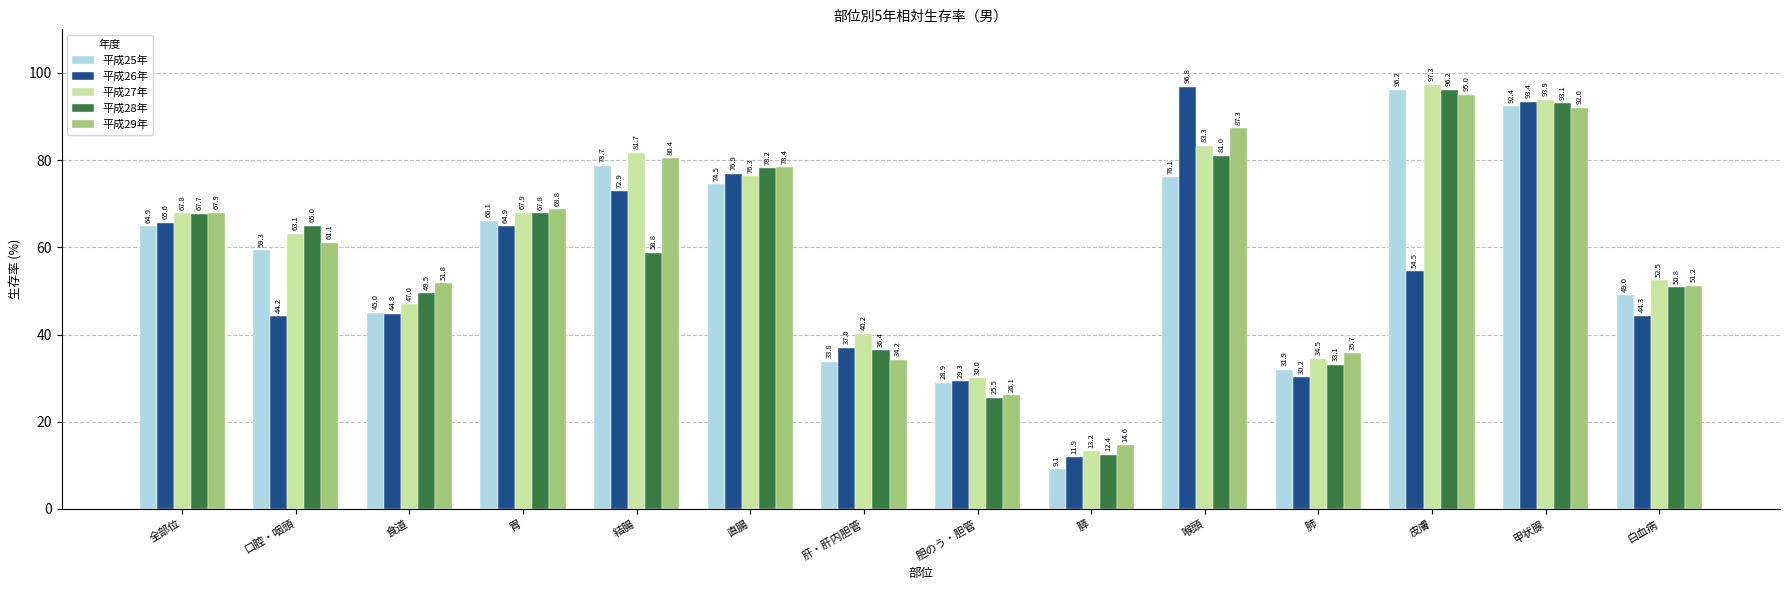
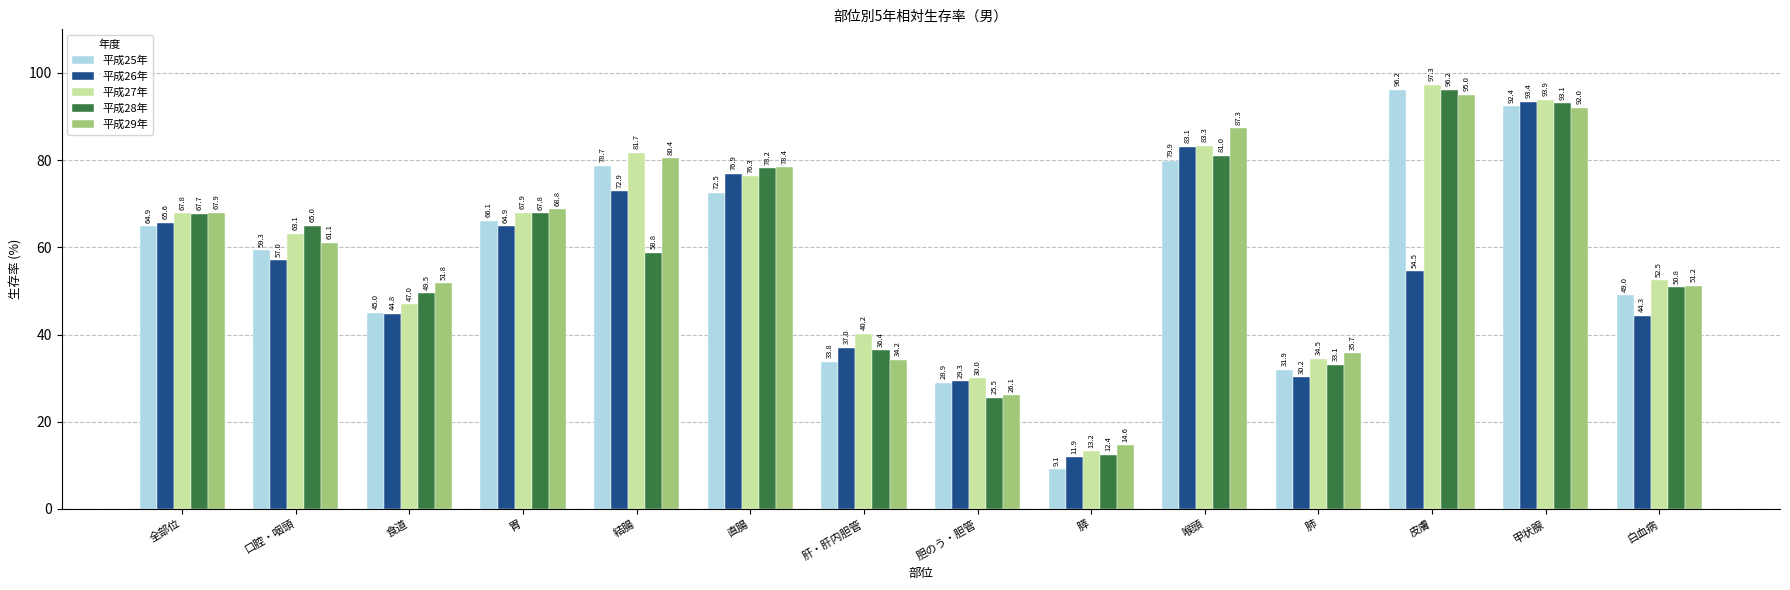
平成26年, 口腔・咽頭: 44.2 -> 57.0
平成25年, 直腸: 74.5 -> 72.5
平成25年, 喉頭: 76.1 -> 79.9
平成26年, 喉頭: 96.8 -> 83.1
